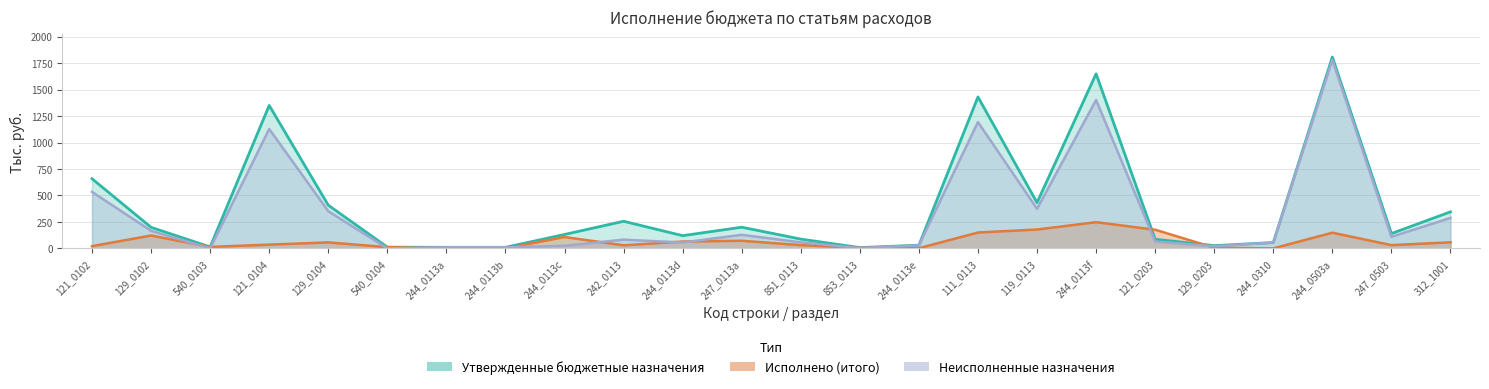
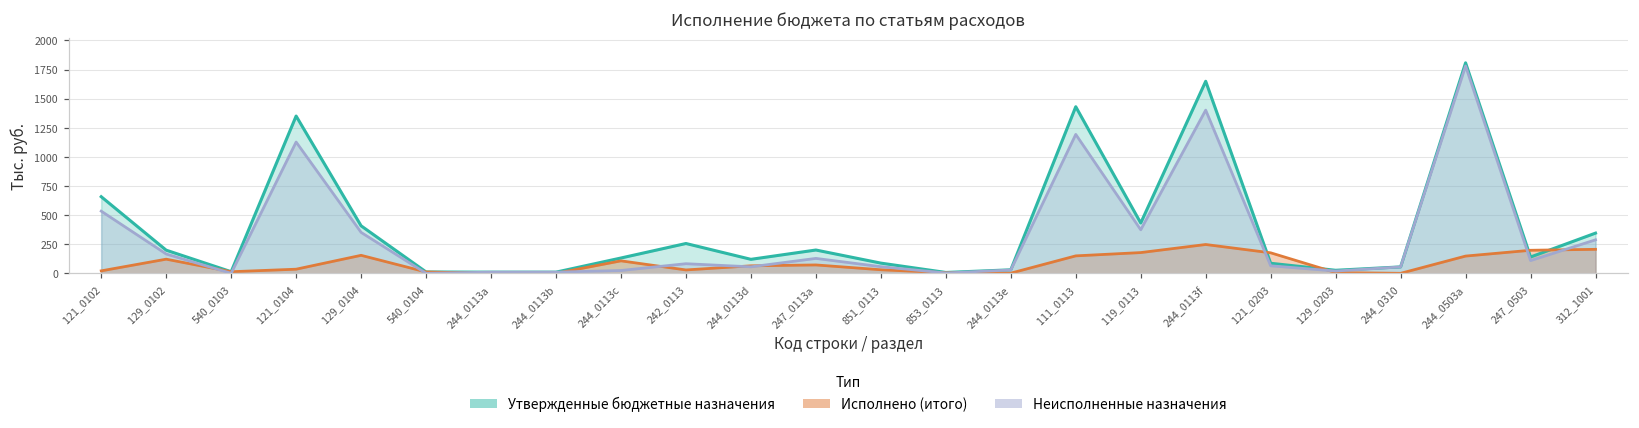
Исполнено (итого), 129_0104: 60 -> 150
Исполнено (итого), 247_0503: 30 -> 200
Исполнено (итого), 312_1001: 60 -> 210
